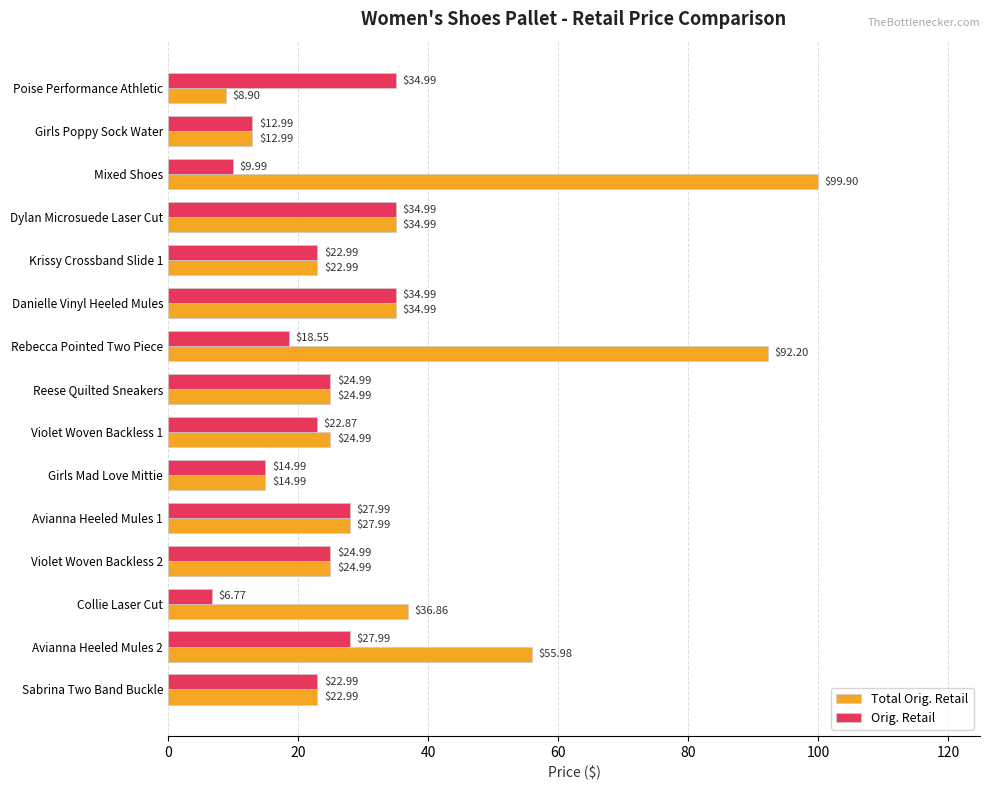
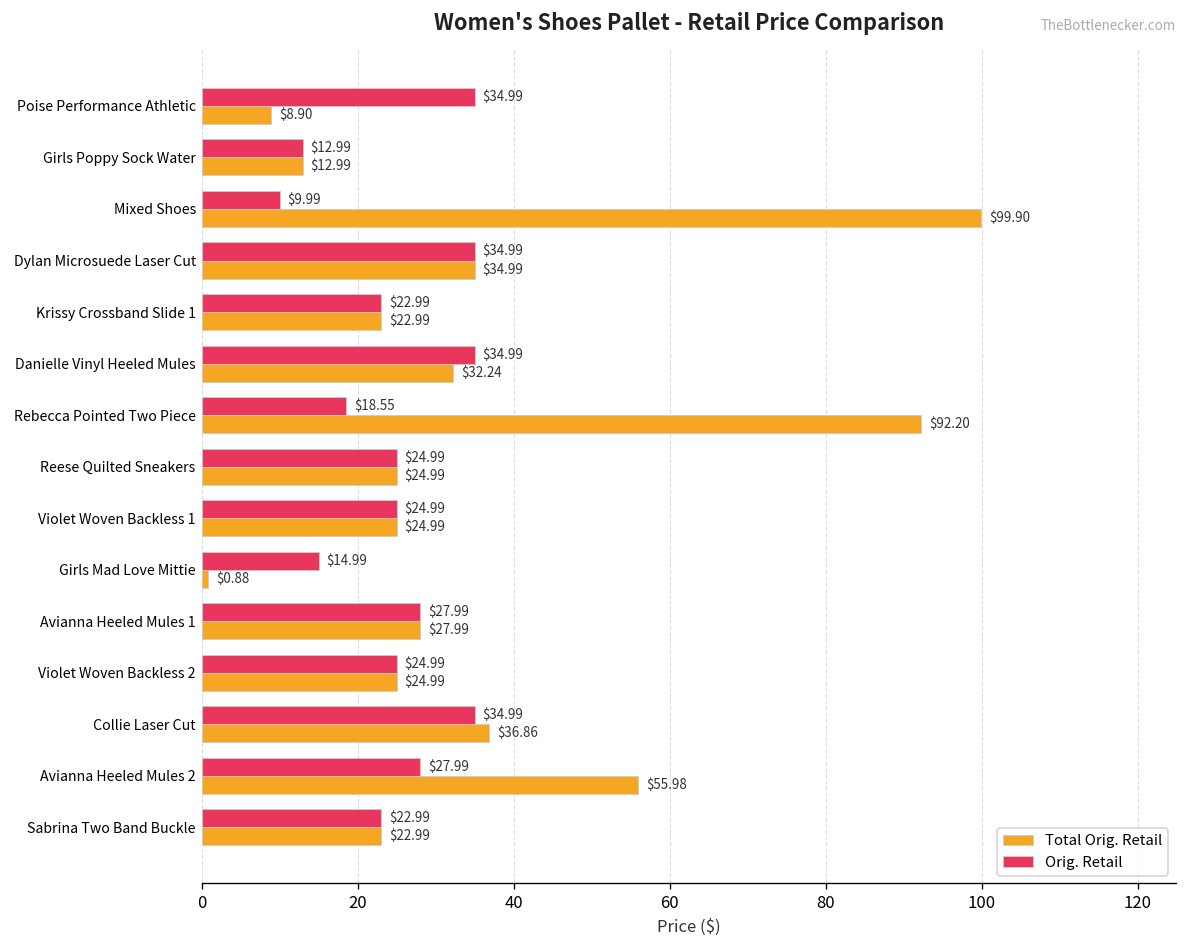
Total Orig. Retail, Danielle Vinyl Heeled Mules: $34.99 -> $32.24
Orig. Retail, Violet Woven Backless 1: $22.87 -> $24.99
Total Orig. Retail, Girls Mad Love Mittie: $14.99 -> $0.88
Orig. Retail, Collie Laser Cut: $6.77 -> $34.99
